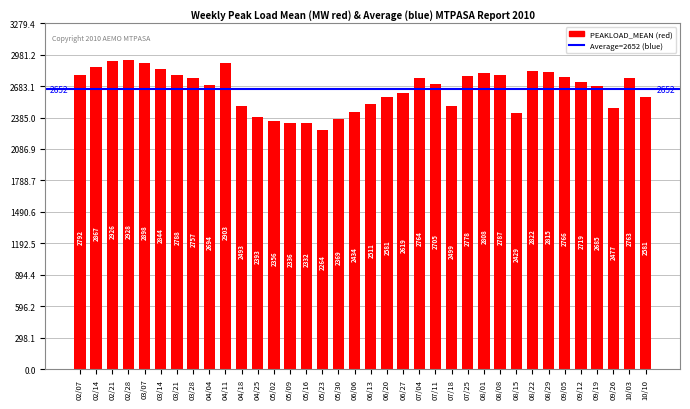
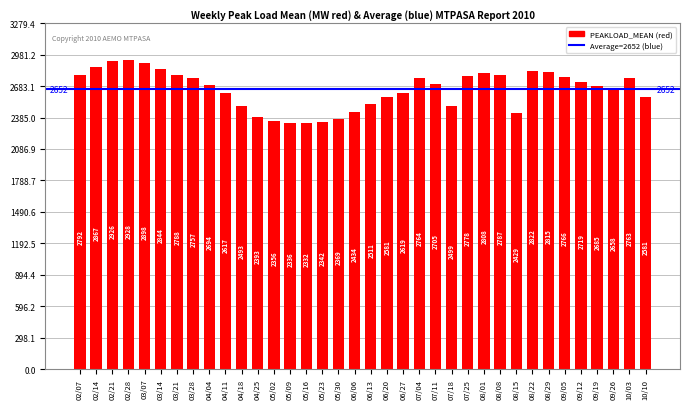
04/11: 2903 -> 2617
05/23: 2264 -> 2342
09/26: 2477 -> 2658
